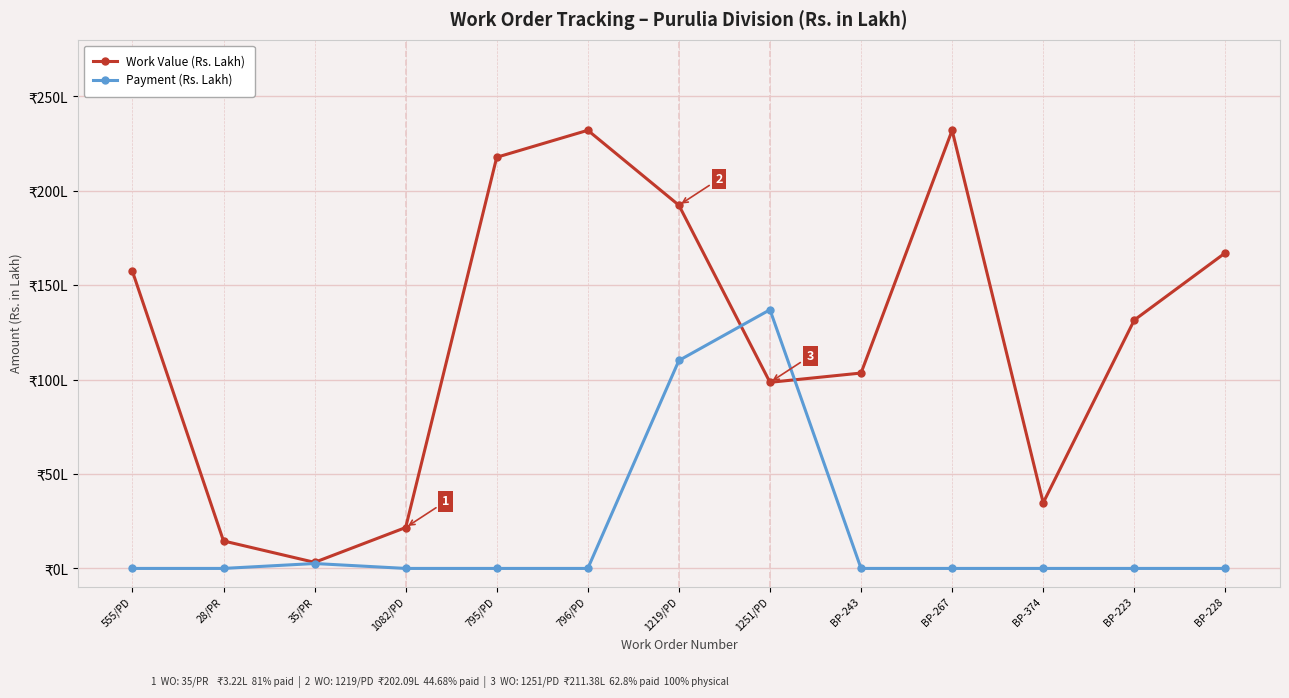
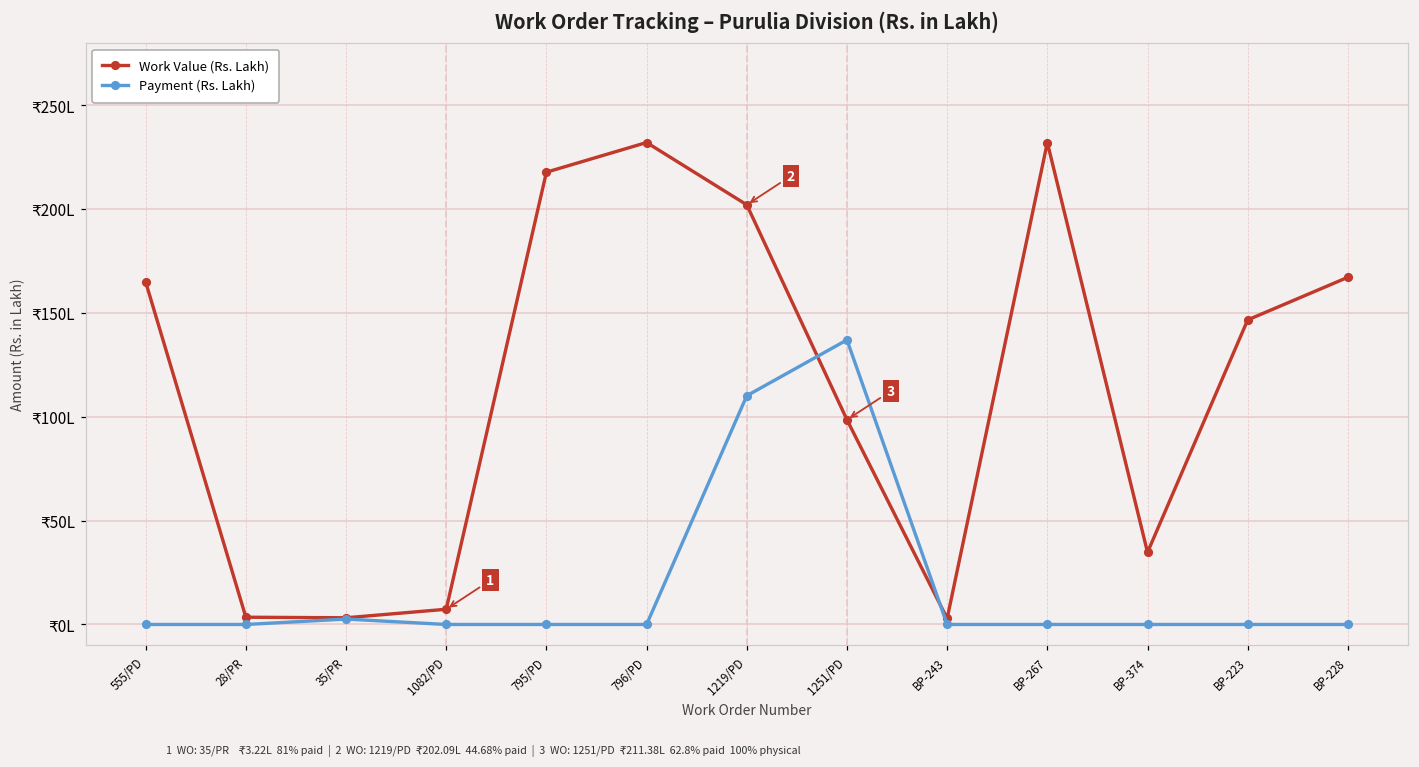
Work Value (Rs. Lakh), 555/PD: ₹157L -> ₹165L
Work Value (Rs. Lakh), 28/PR: ₹15L -> ₹3L
Work Value (Rs. Lakh), 1082/PD: ₹22L -> ₹7L
Work Value (Rs. Lakh), 1219/PD: ₹192L -> ₹202L
Work Value (Rs. Lakh), BP-243: ₹104L -> ₹3L
Work Value (Rs. Lakh), BP-223: ₹132L -> ₹147L
